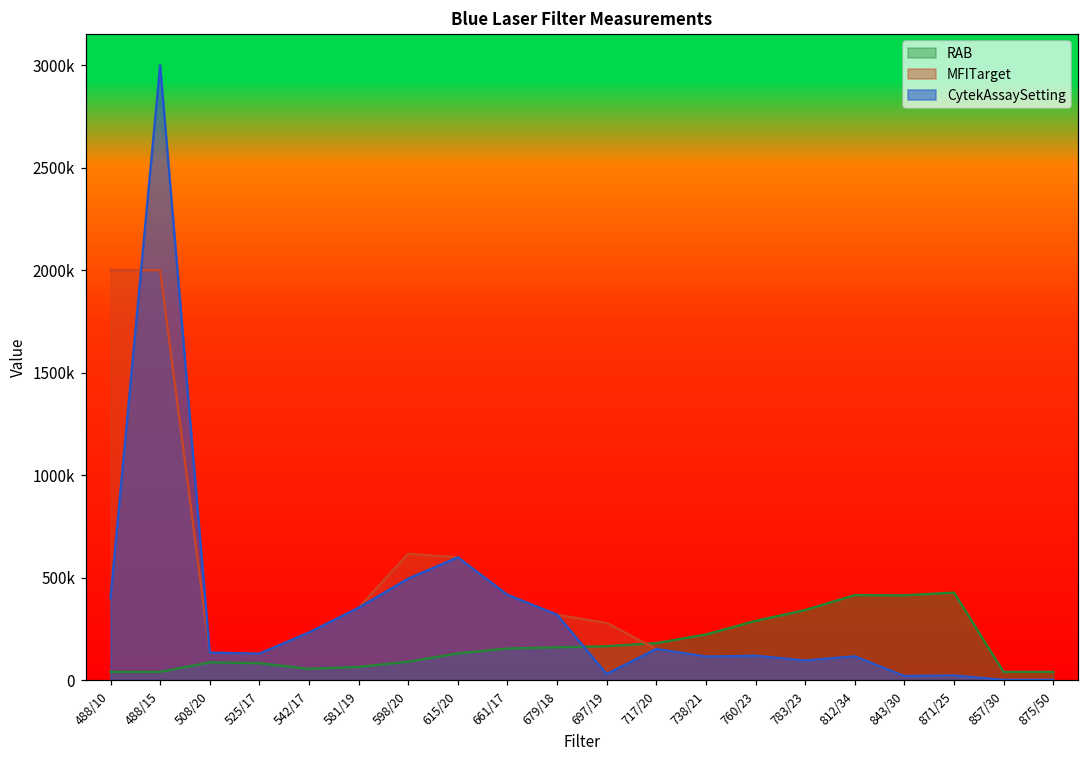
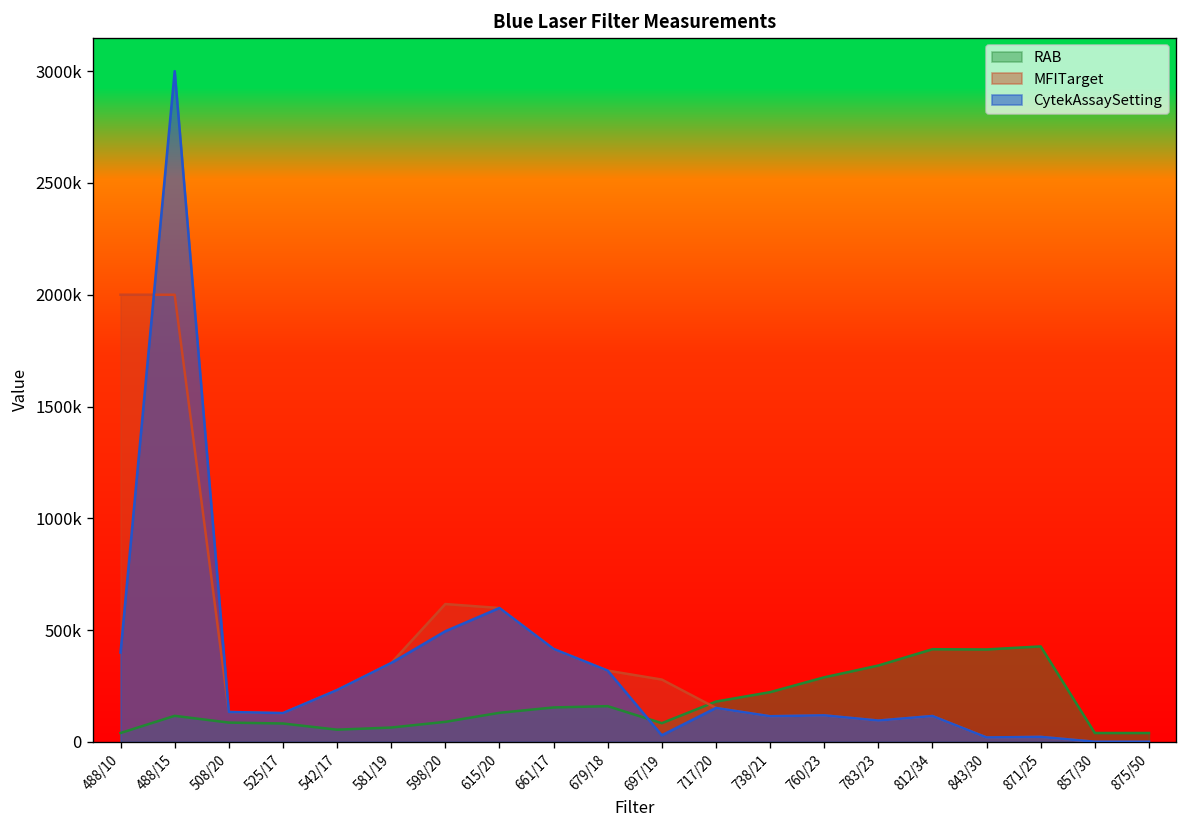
RAB, 488/15: 40000 -> 120000
RAB, 697/19: 170000 -> 80000
